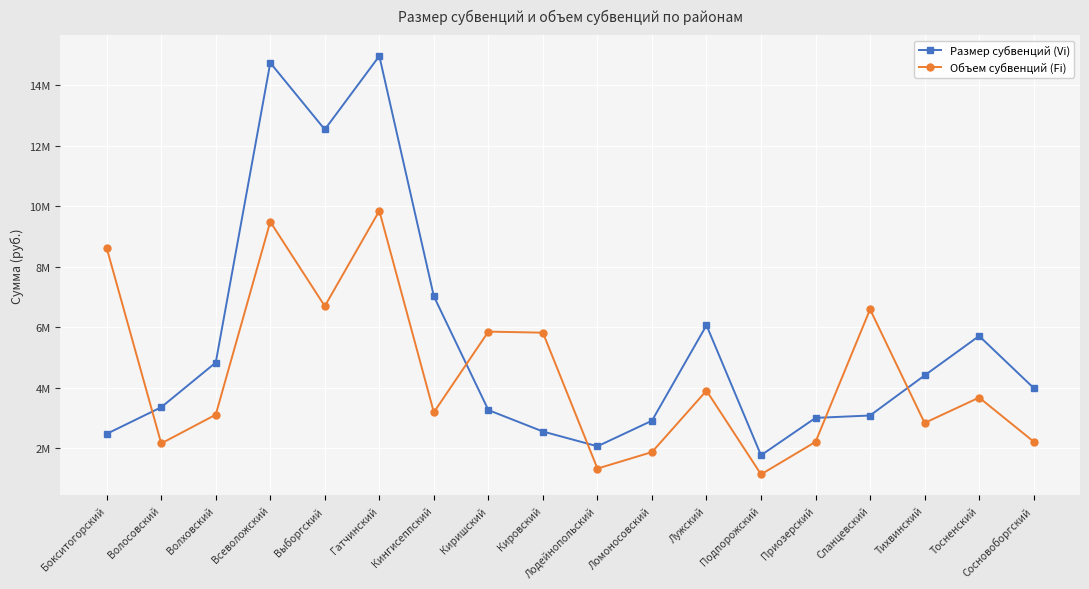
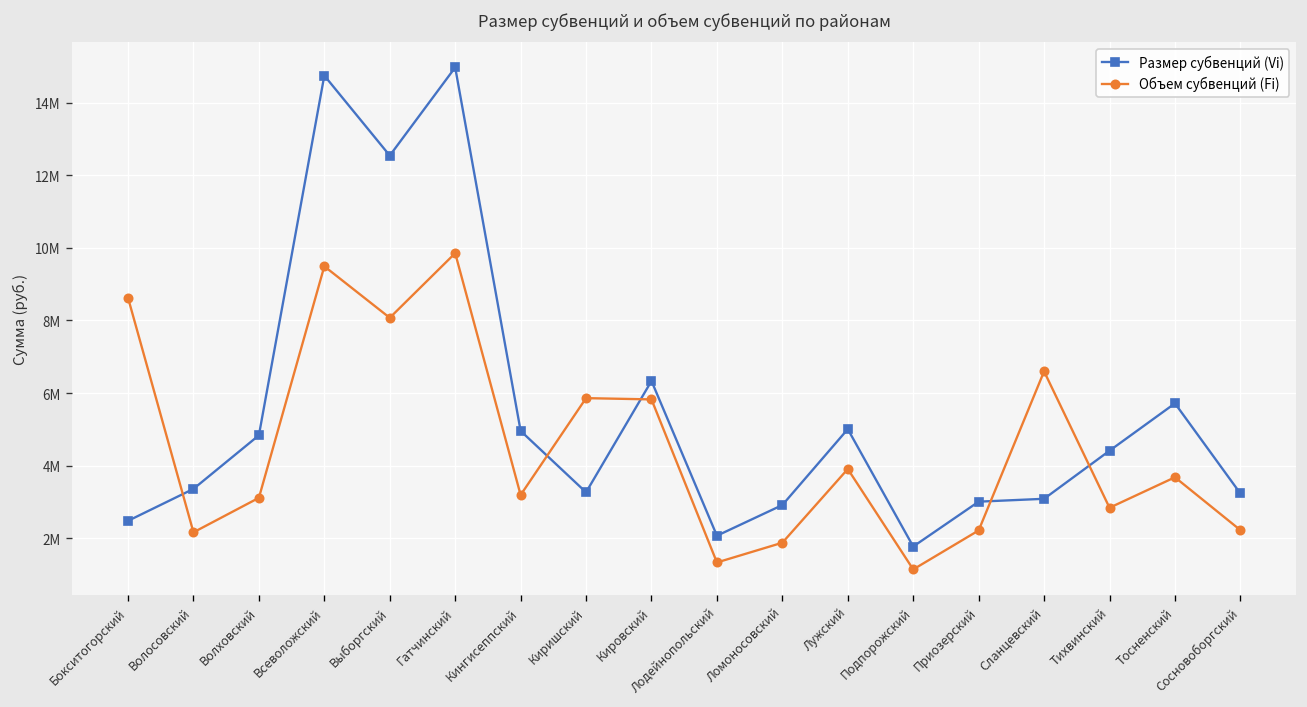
Объем субвенций (Fi), Выборгский: 6700000 -> 8100000
Размер субвенций (Vi), Кингисеппский: 7000000 -> 5000000
Размер субвенций (Vi), Кировский: 2600000 -> 6300000
Размер субвенций (Vi), Лужский: 6100000 -> 5000000
Размер субвенций (Vi), Сосновоборгский: 4000000 -> 3200000
